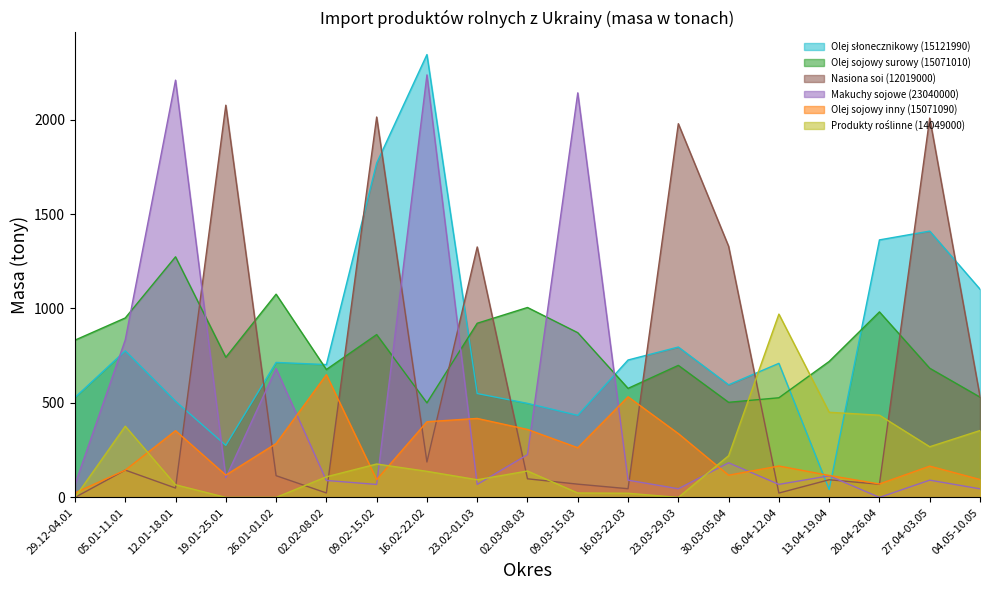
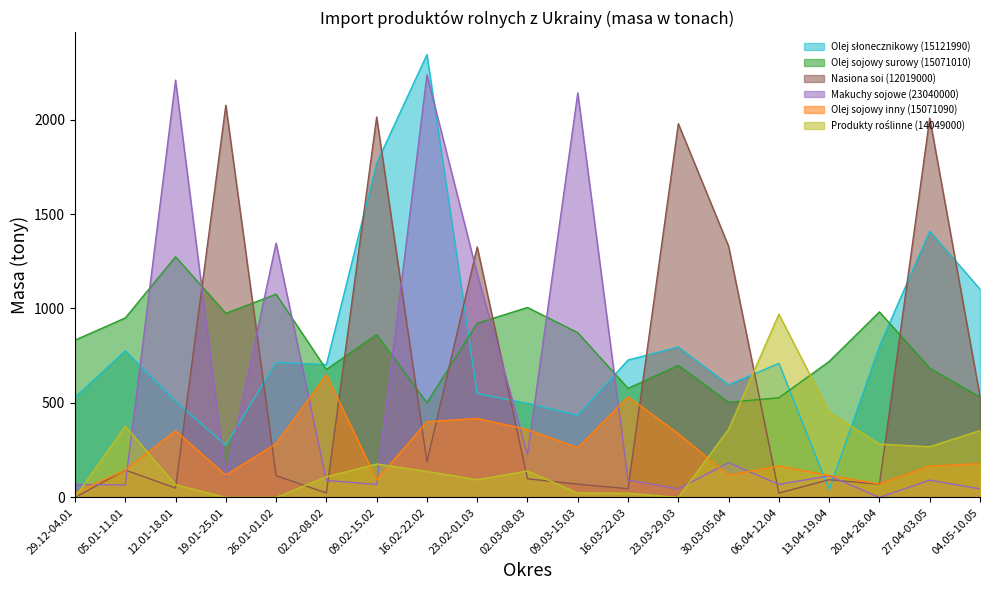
Makuchy sojowe (23040000), 05.01-11.01: 830 -> 70
Olej sojowy surowy (15071010), 19.01-25.01: 740 -> 970
Makuchy sojowe (23040000), 26.01-01.02: 680 -> 1350
Makuchy sojowe (23040000), 23.02-01.03: 70 -> 1180
Produkty roślinne (14049000), 30.03-05.04: 220 -> 360
Olej słonecznikowy (15121990), 20.04-26.04: 1360 -> 800
Produkty roślinne (14049000), 20.04-26.04: 440 -> 280
Olej sojowy inny (15071090), 04.05-10.05: 90 -> 180
